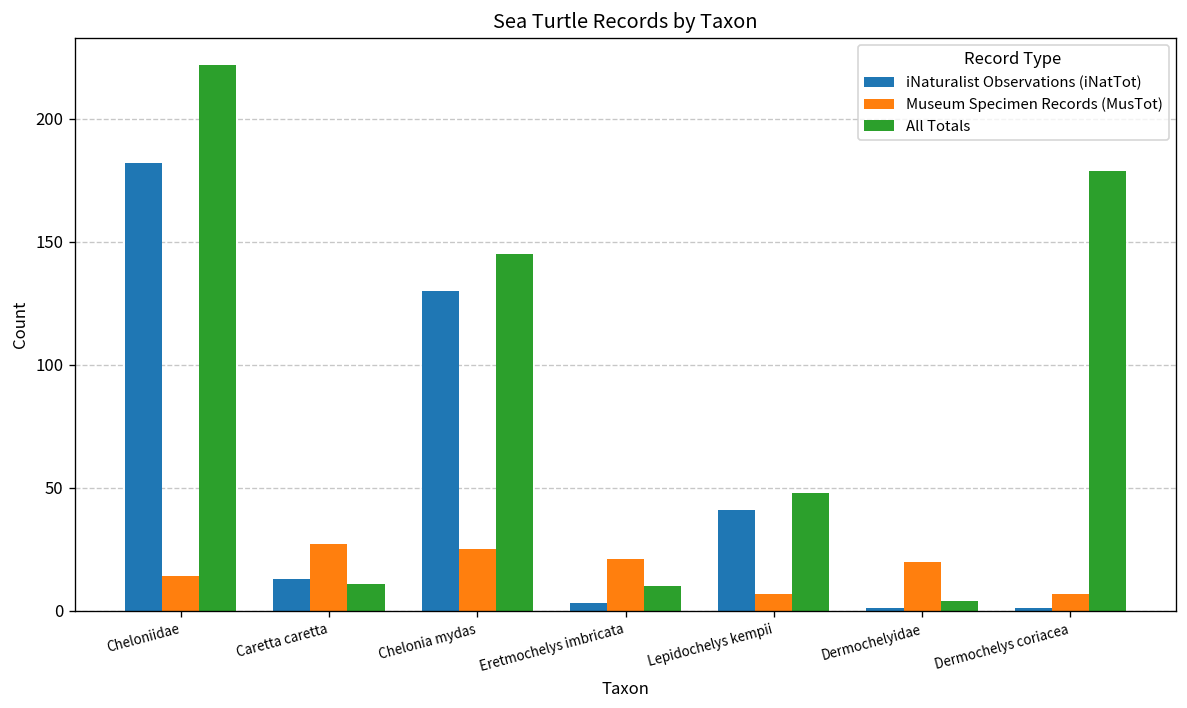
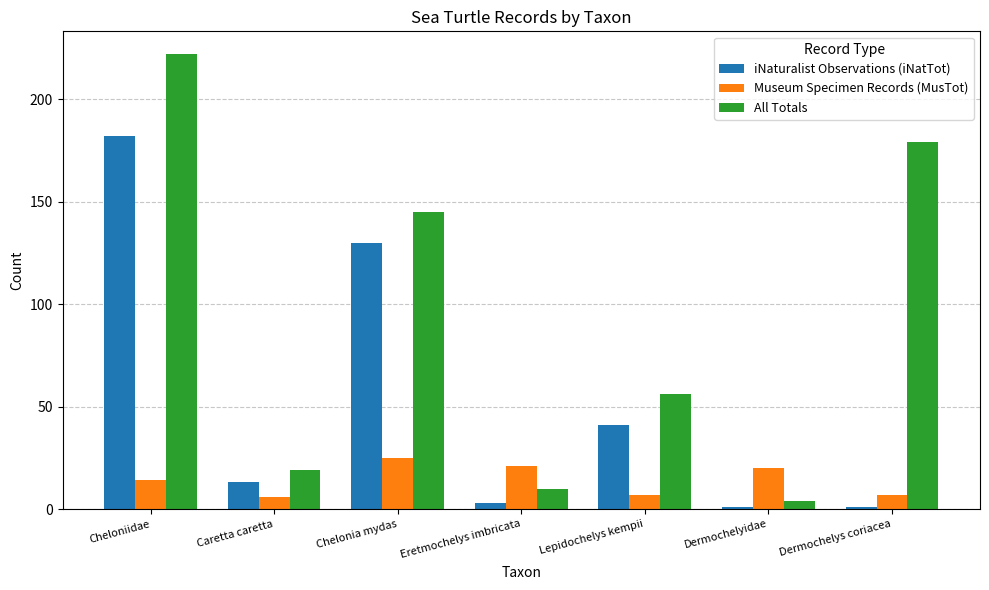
Museum Specimen Records (MusTot), Caretta caretta: 27 -> 6
All Totals, Caretta caretta: 11 -> 19
All Totals, Lepidochelys kempii: 48 -> 56
